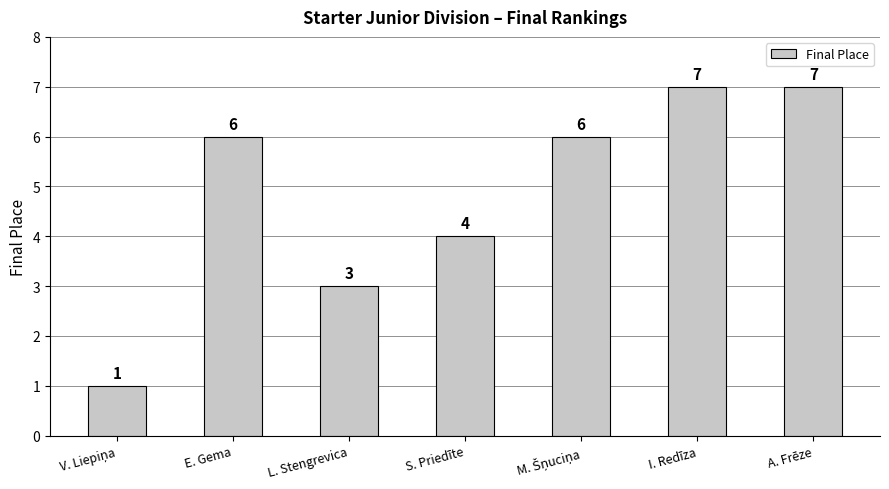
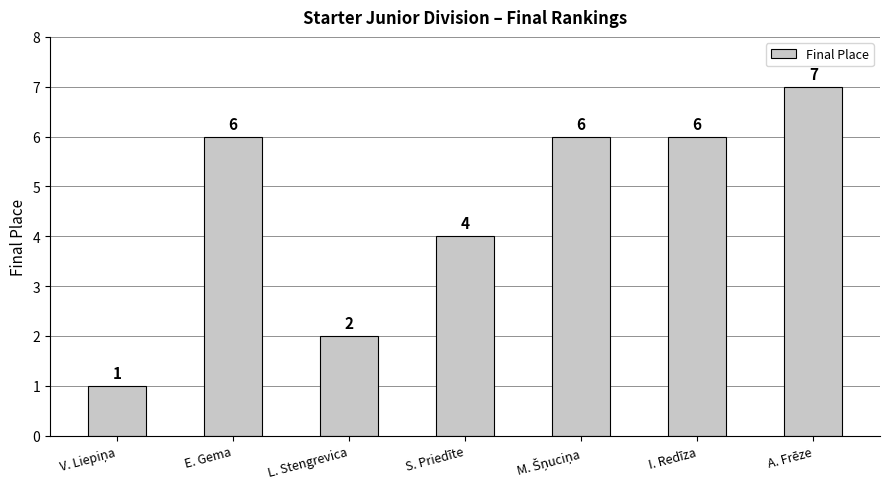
L. Stengrevica: 3 -> 2
I. Redīza: 7 -> 6
